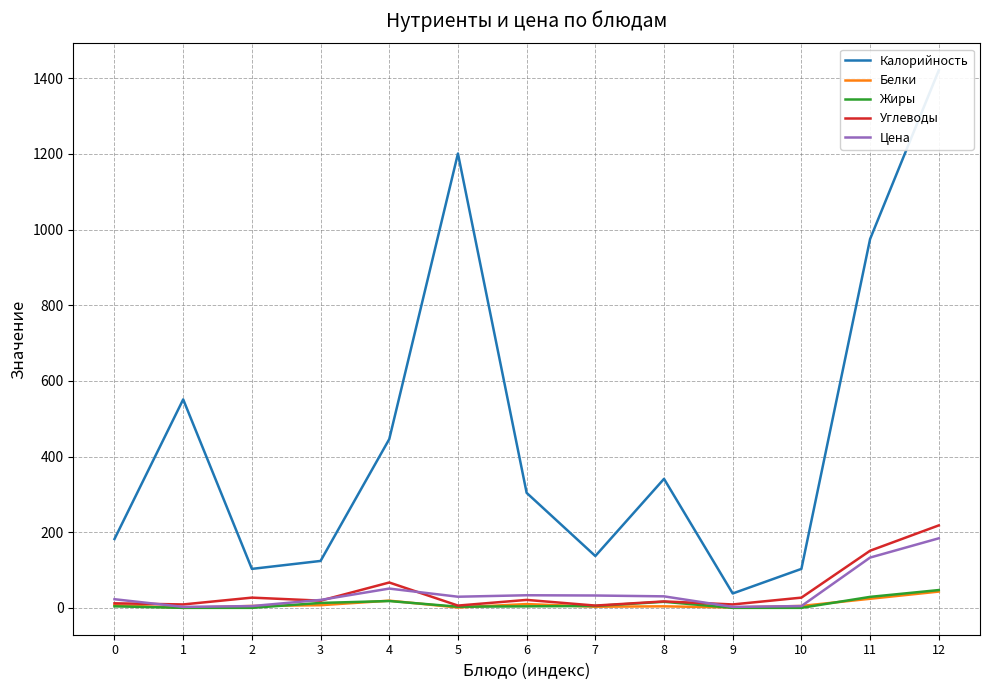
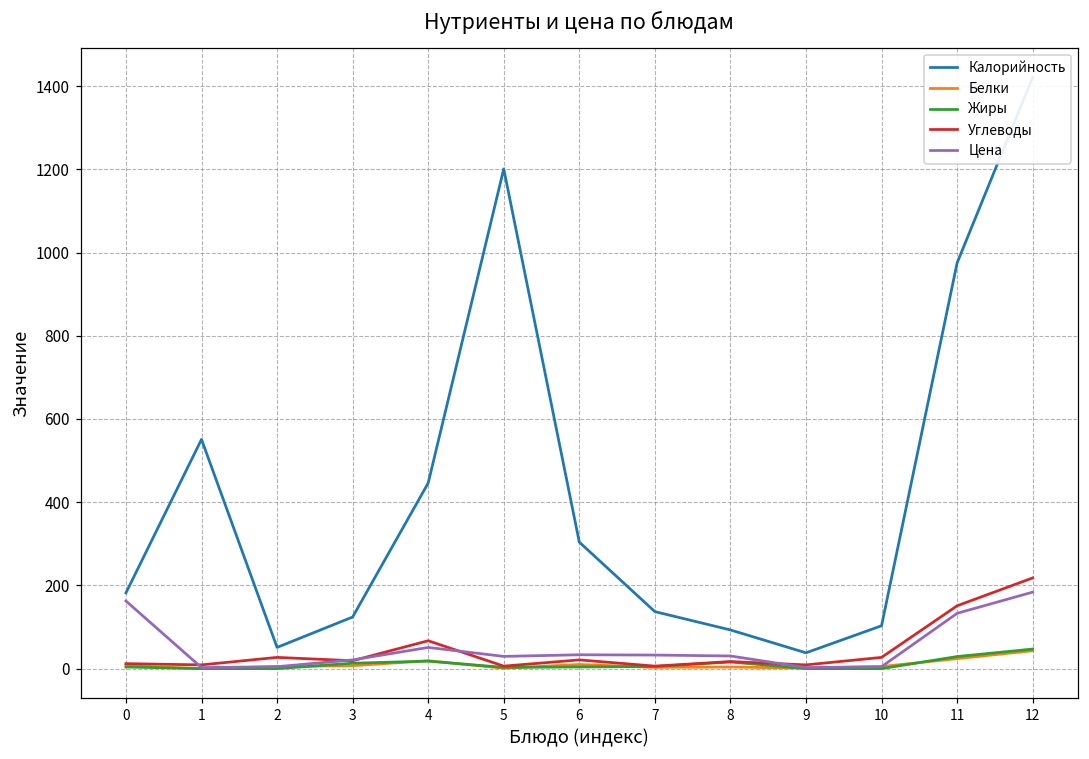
Цена, 0: 20 -> 160
Калорийность, 2: 100 -> 50
Калорийность, 8: 340 -> 90
